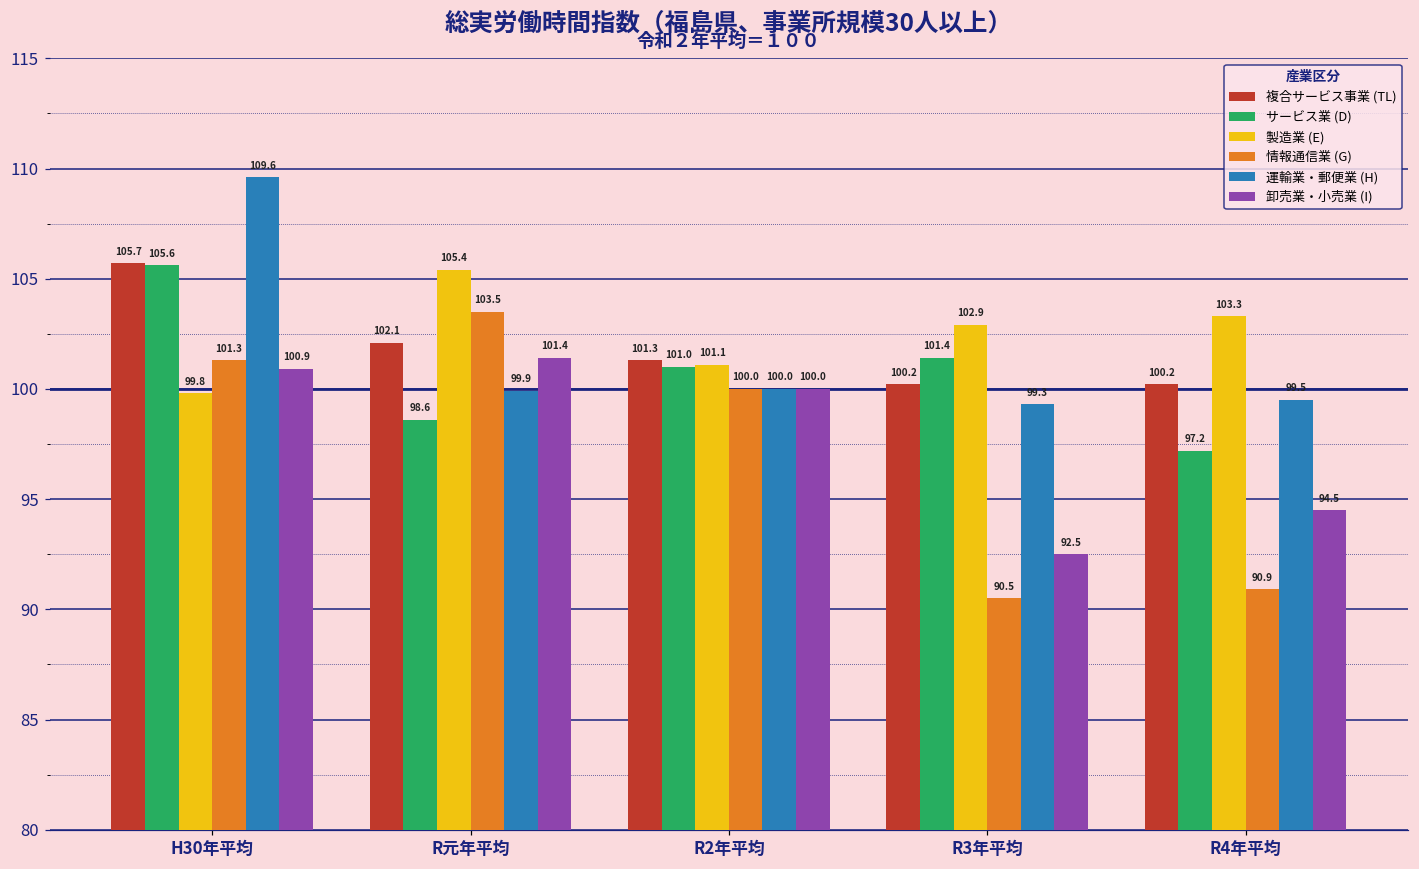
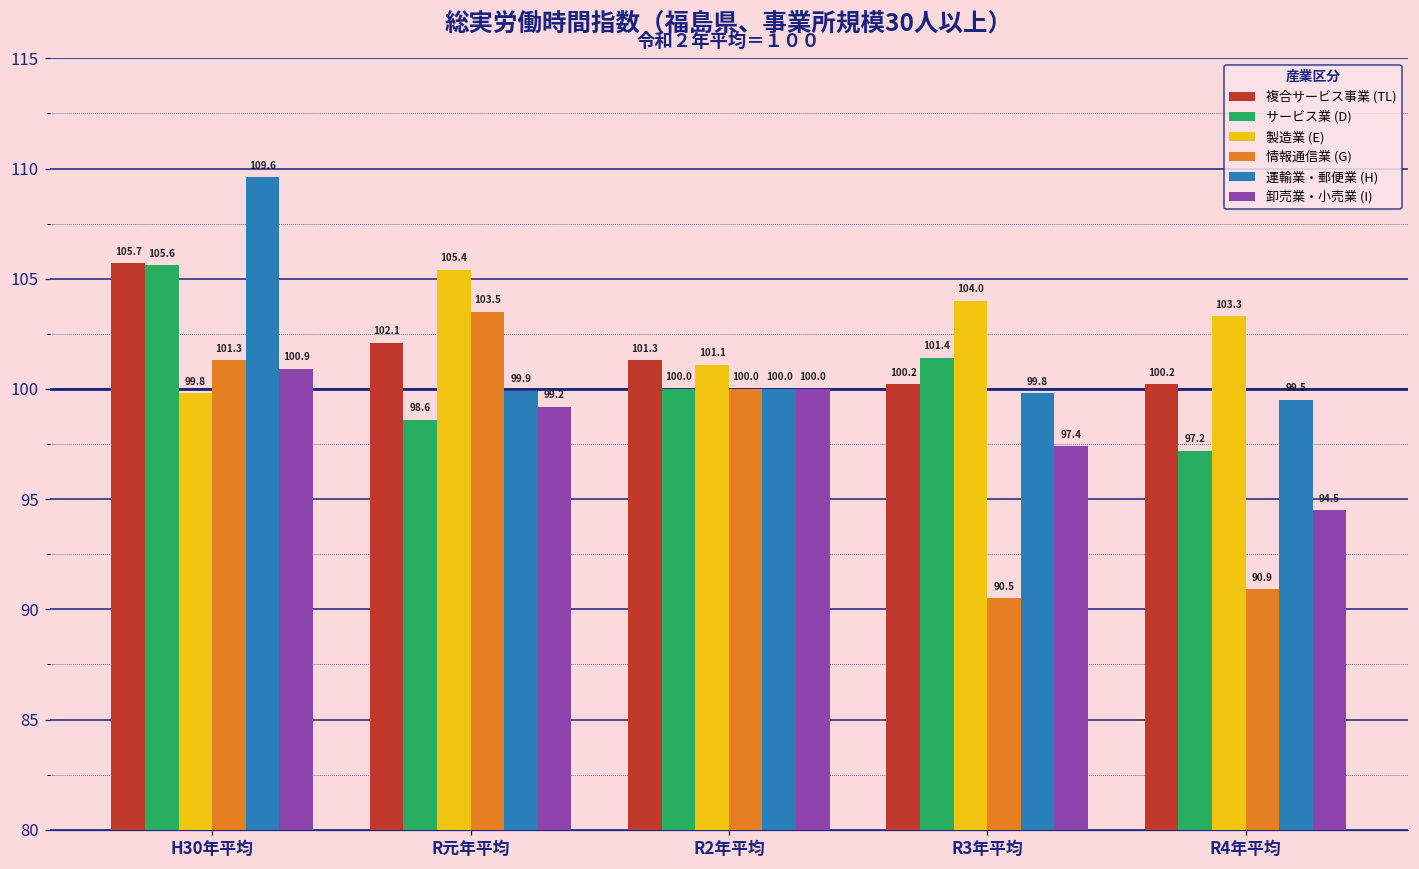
卸売業・小売業 (I), R元年平均: 101.4 -> 99.2
サービス業 (D), R2年平均: 101.0 -> 100.0
製造業 (E), R3年平均: 102.9 -> 104.0
運輸業・郵便業 (H), R3年平均: 99.3 -> 99.8
卸売業・小売業 (I), R3年平均: 92.5 -> 97.4
